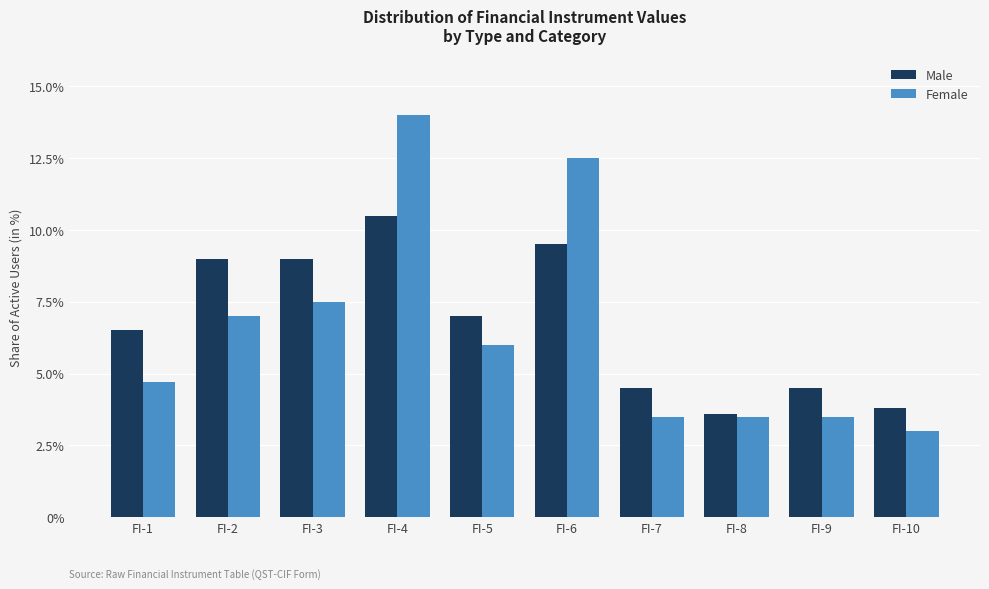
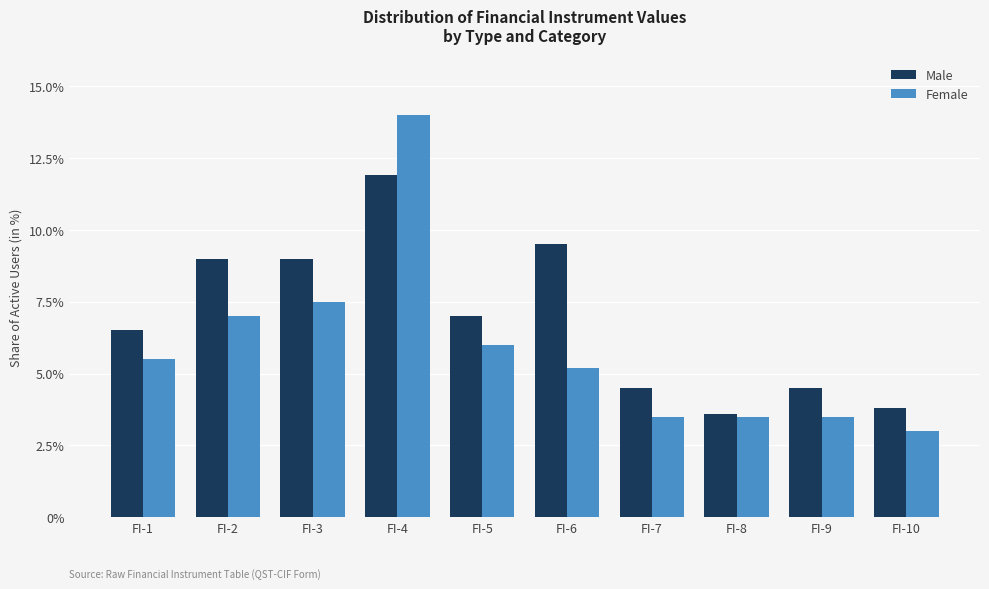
Female, FI-1: 4.7% -> 5.5%
Male, FI-4: 10.5% -> 11.9%
Female, FI-6: 12.5% -> 5.2%
